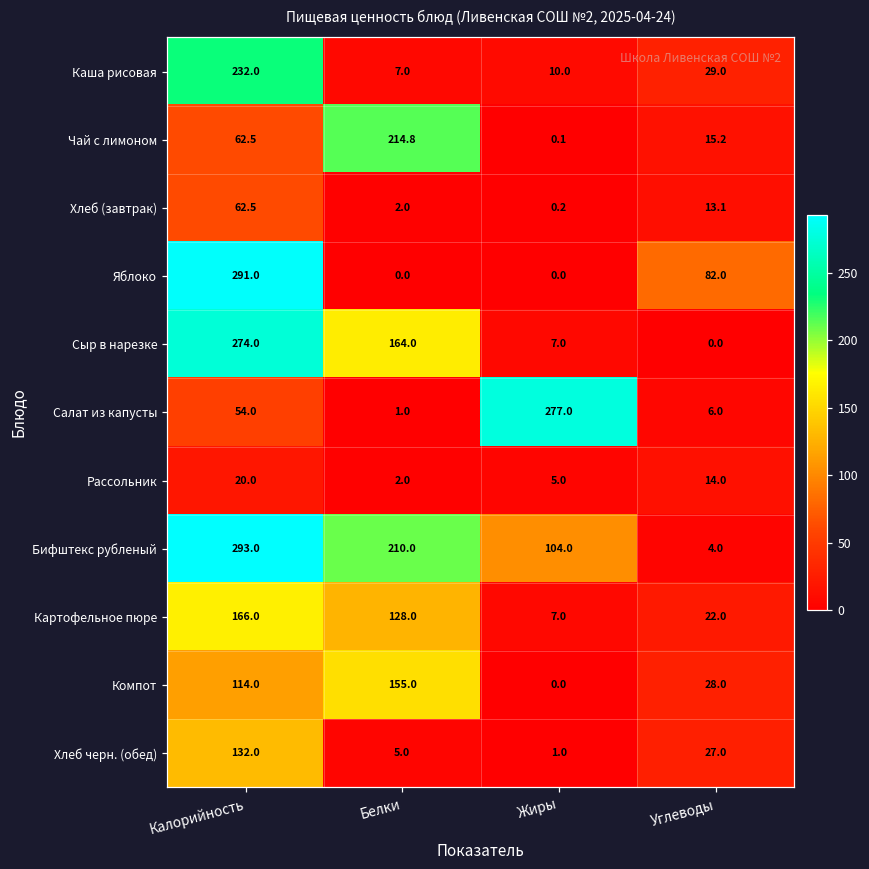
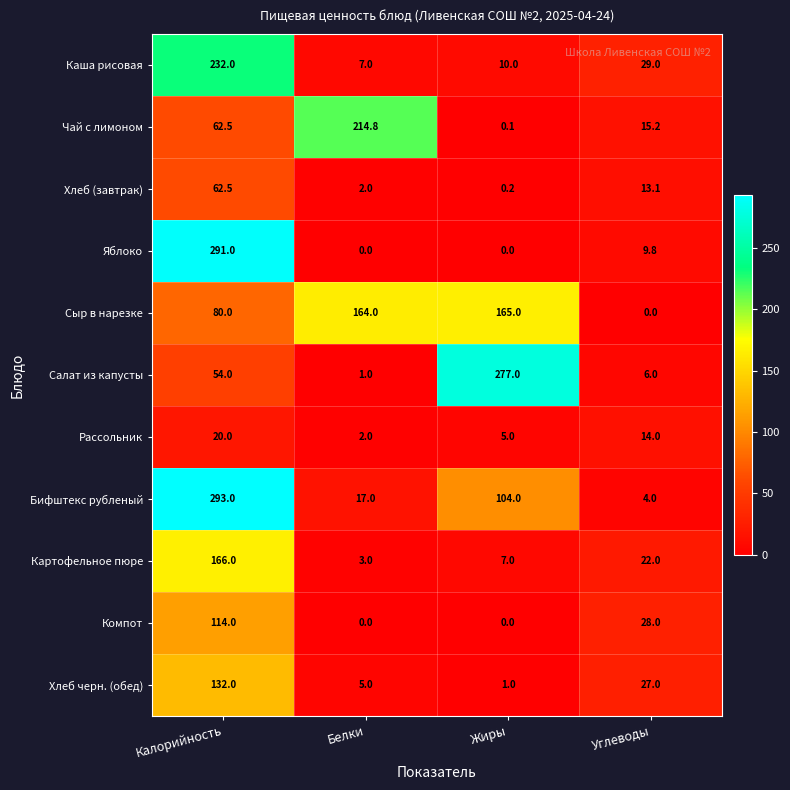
Яблоко, Углеводы: 82.0 -> 9.8
Сыр в нарезке, Калорийность: 274.0 -> 80.0
Сыр в нарезке, Жиры: 7.0 -> 165.0
Бифштекс рубленый, Белки: 210.0 -> 17.0
Картофельное пюре, Белки: 128.0 -> 3.0
Компот, Белки: 155.0 -> 0.0
